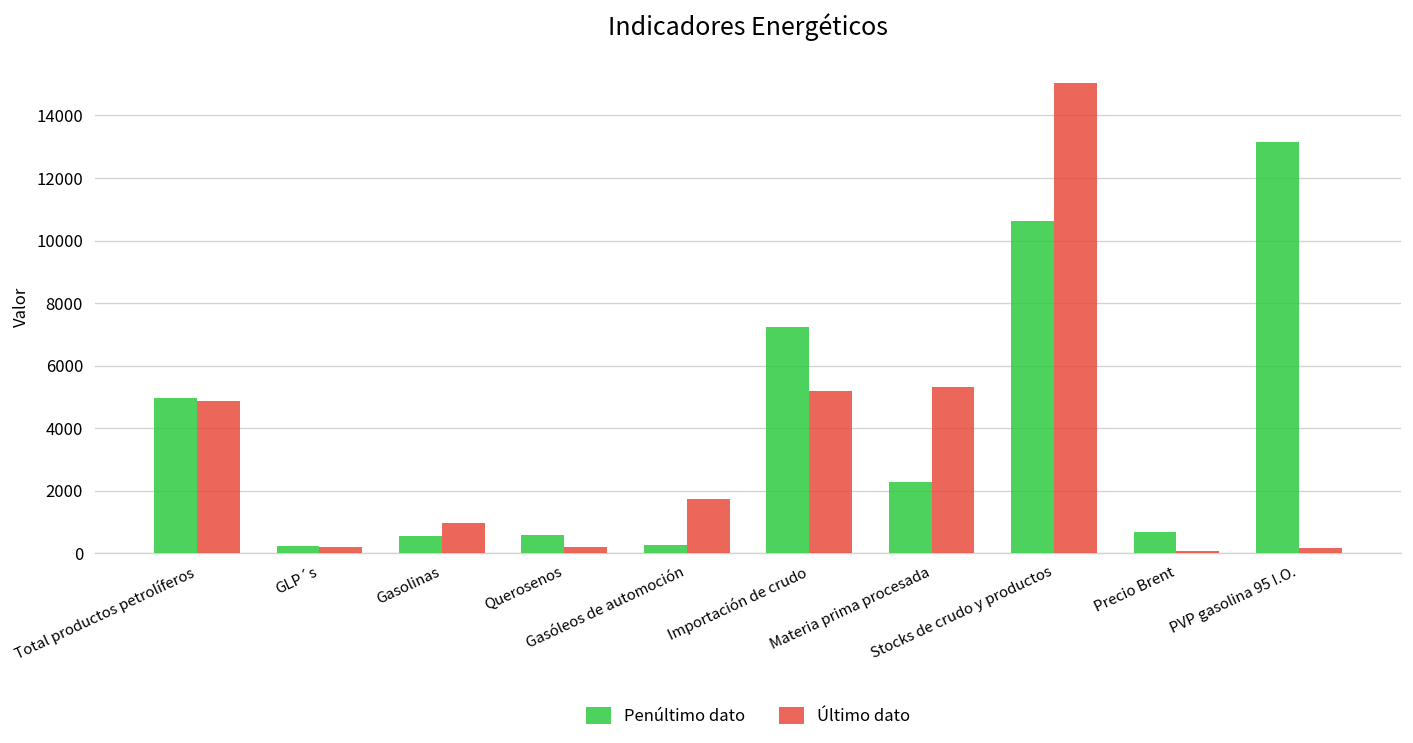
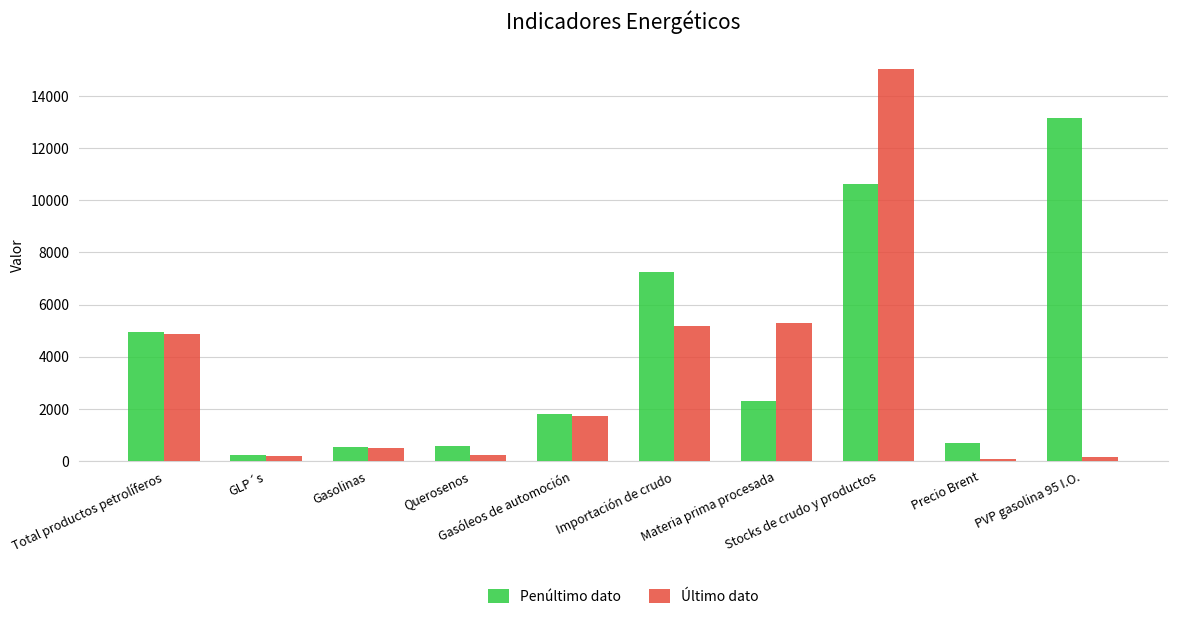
Último dato, Gasolinas: 1000 -> 500
Penúltimo dato, Gasóleos de automoción: 300 -> 1800
